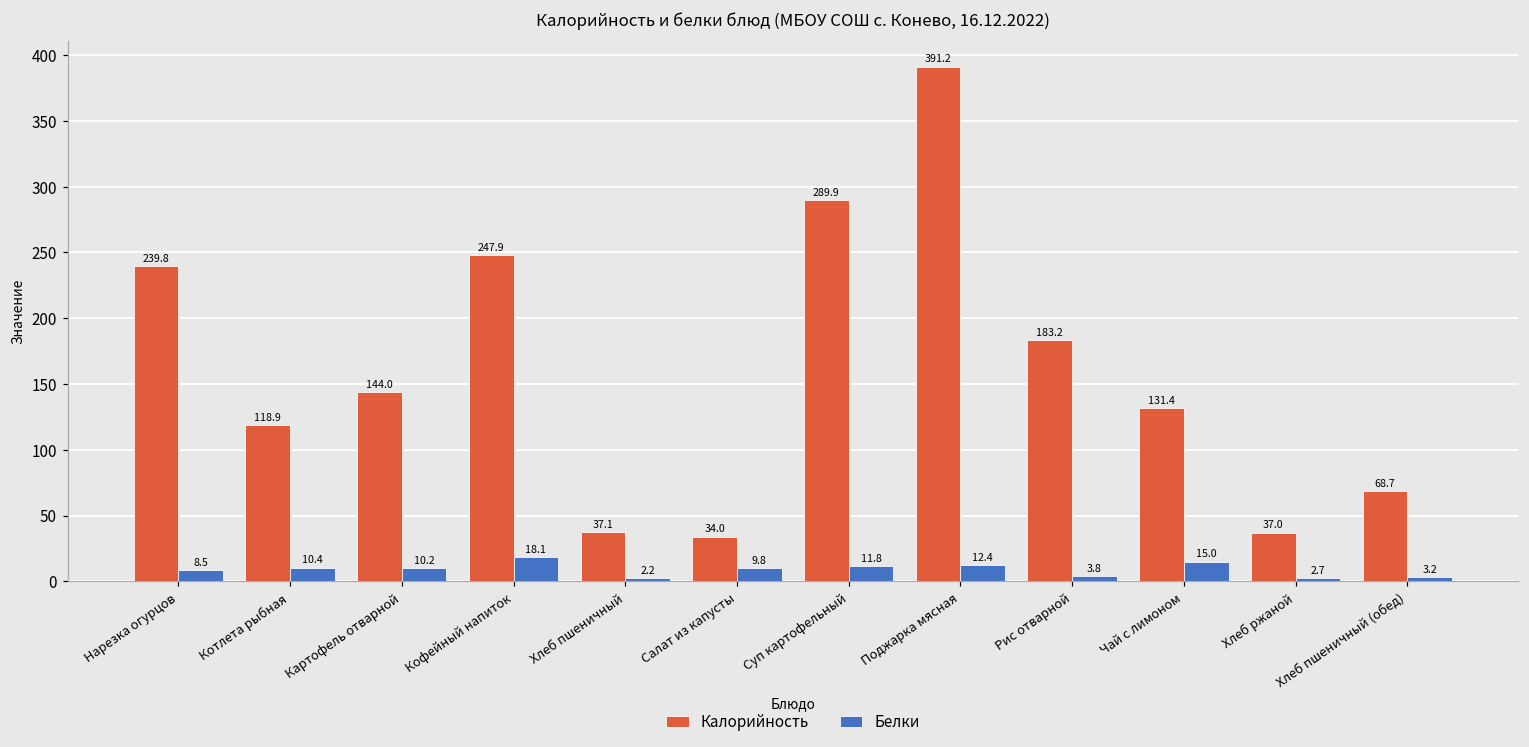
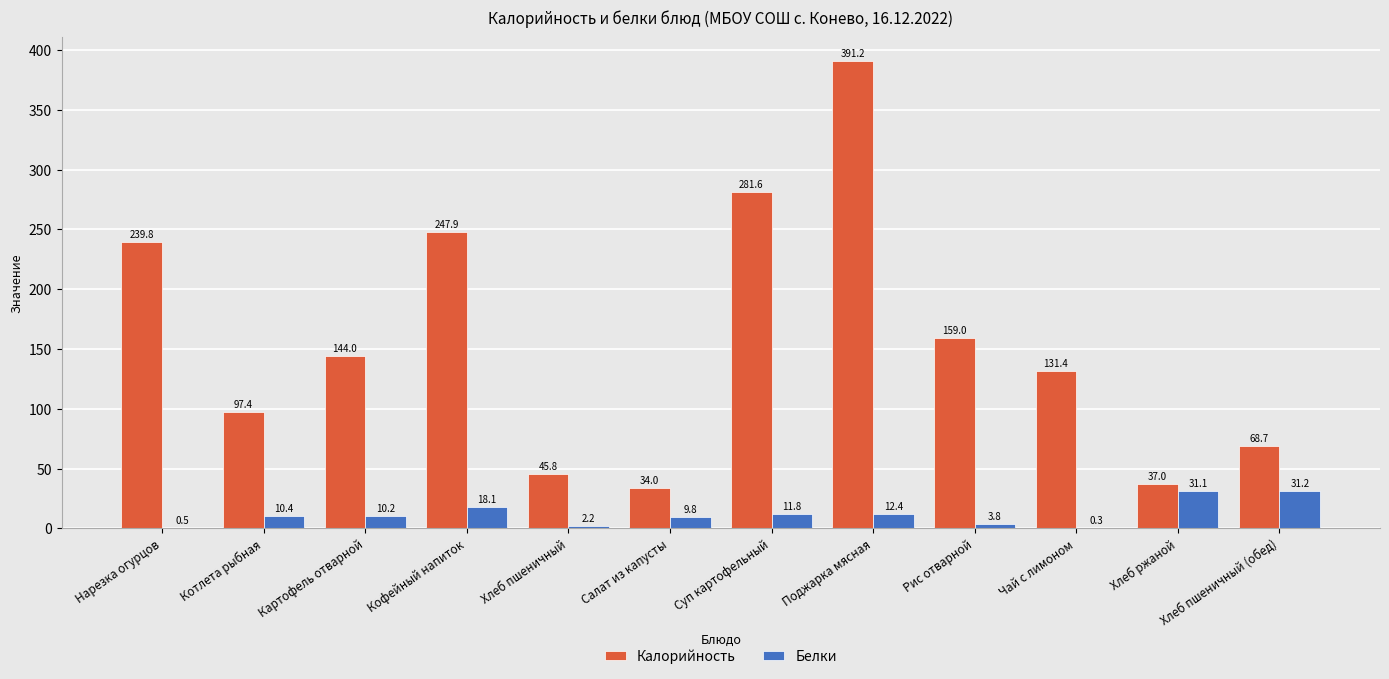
Белки, Нарезка огурцов: 8.5 -> 0.5
Калорийность, Котлета рыбная: 118.9 -> 97.4
Калорийность, Хлеб пшеничный: 37.1 -> 45.8
Калорийность, Суп картофельный: 289.9 -> 281.6
Калорийность, Рис отварной: 183.2 -> 159.0
Белки, Чай с лимоном: 15.0 -> 0.3
Белки, Хлеб ржаной: 2.7 -> 31.1
Белки, Хлеб пшеничный (обед): 3.2 -> 31.2
